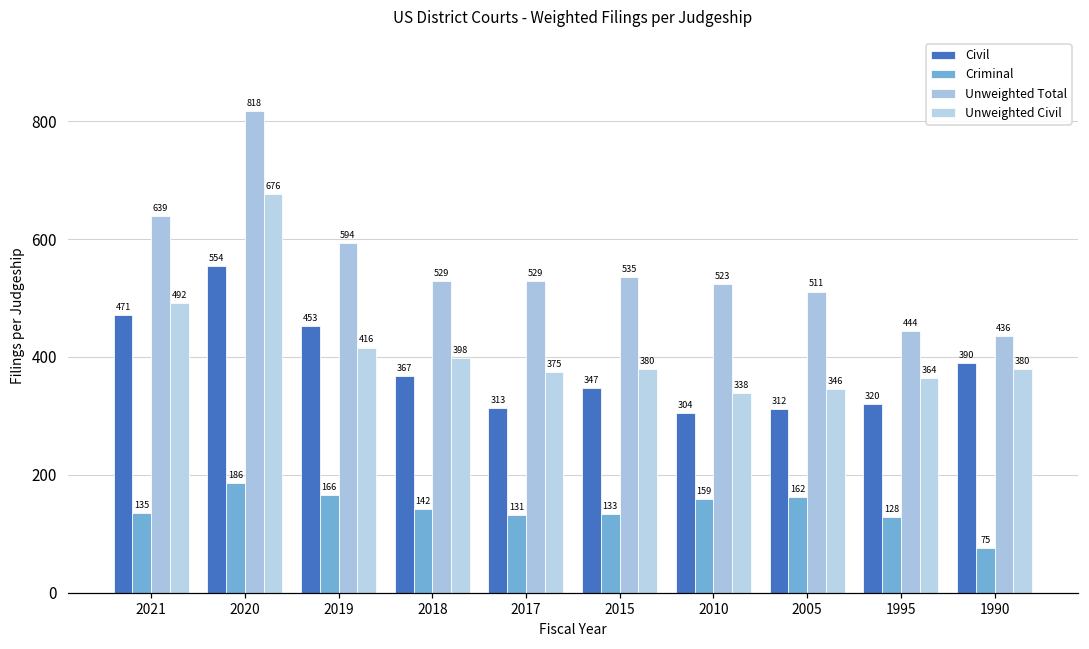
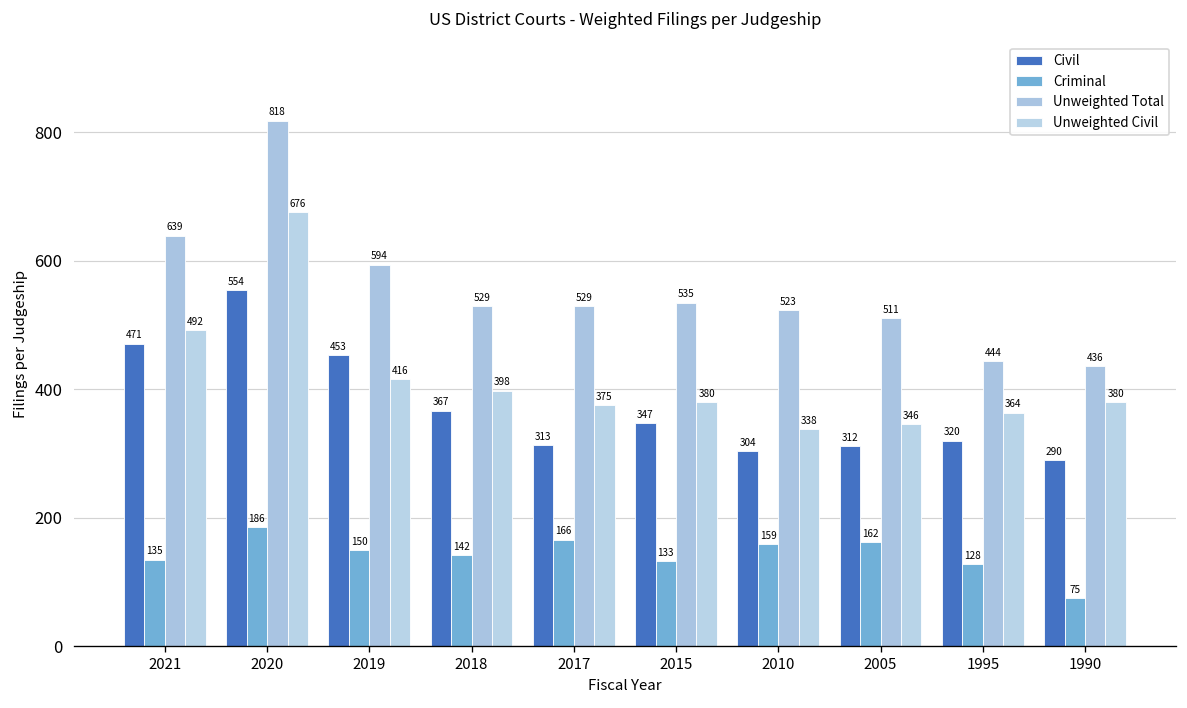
Criminal, 2019: 166 -> 150
Criminal, 2017: 131 -> 166
Civil, 1990: 390 -> 290
